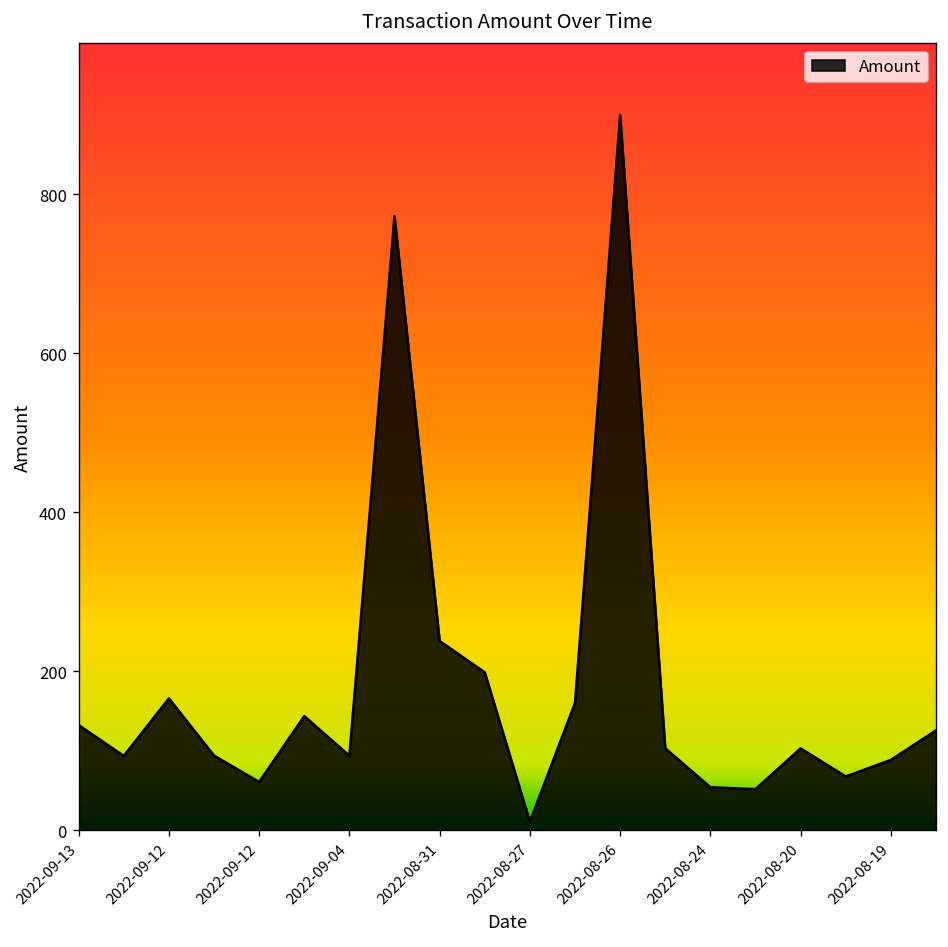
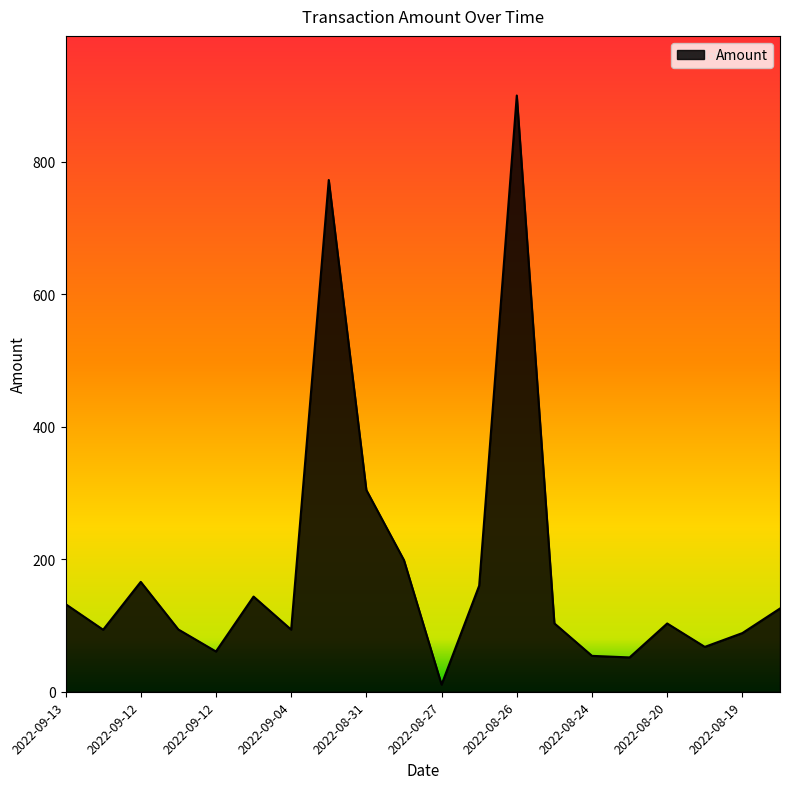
2022-08-31: 240 -> 300
